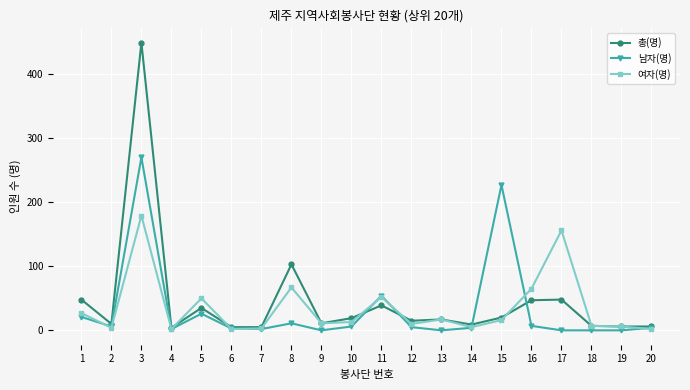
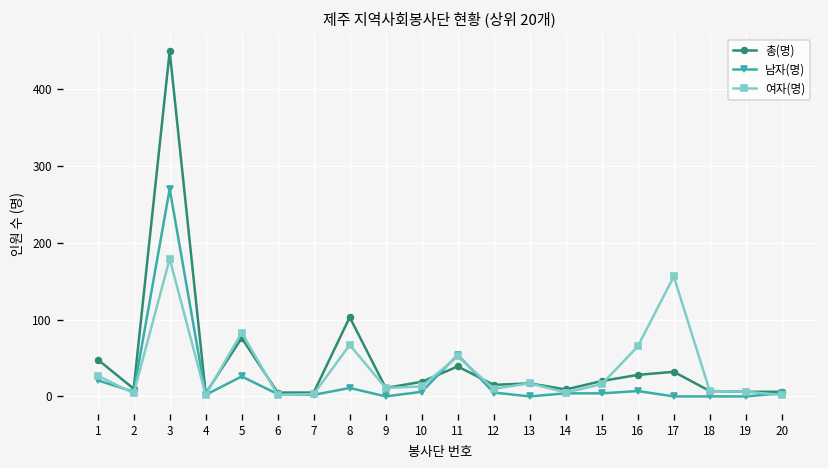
총(명), 5: 40 -> 80
여자(명), 5: 50 -> 80
남자(명), 15: 230 -> 0
총(명), 16: 50 -> 30
총(명), 17: 50 -> 30
